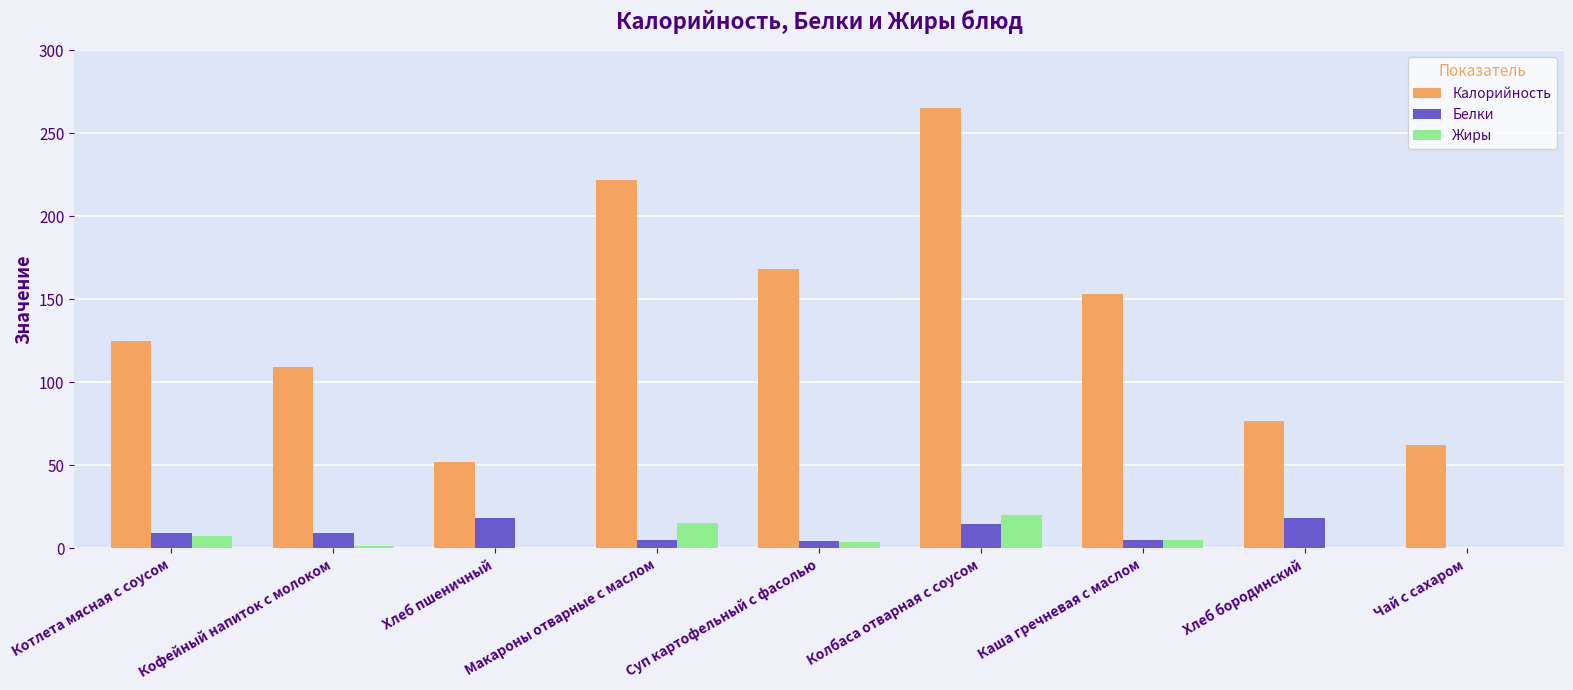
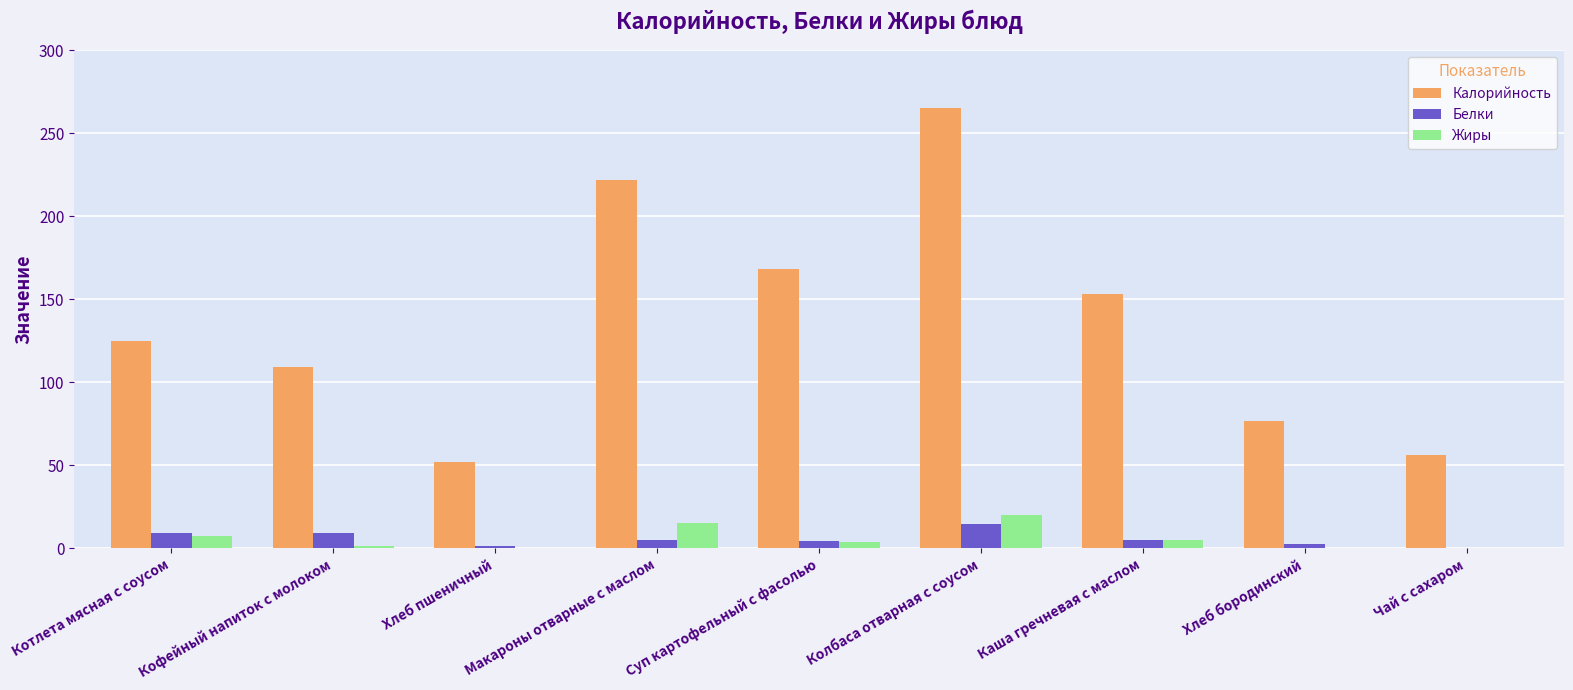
Белки, Хлеб пшеничный: 18 -> 2
Белки, Хлеб бородинский: 18 -> 2
Калорийность, Чай с сахаром: 62 -> 56
